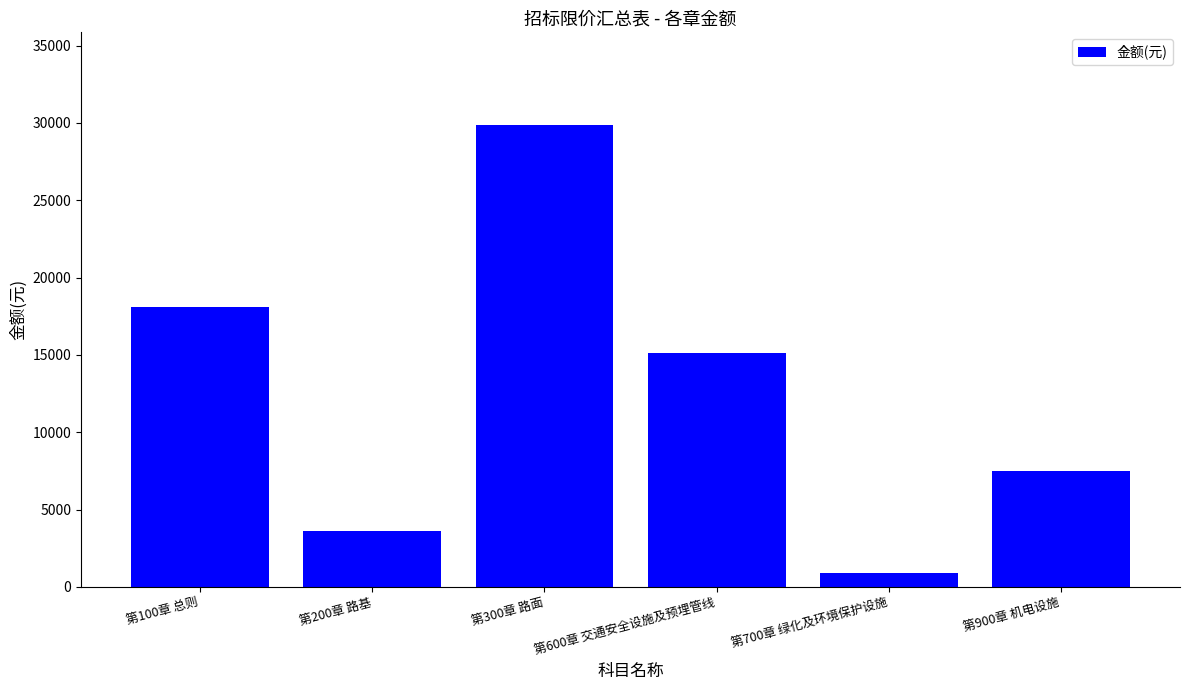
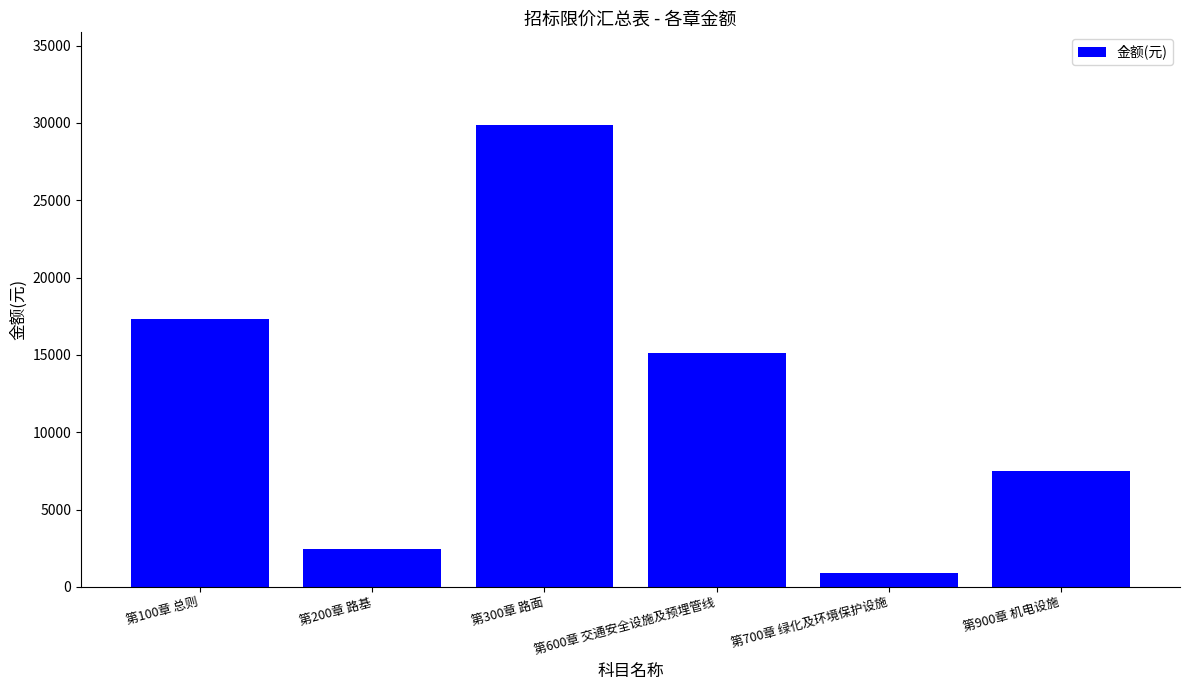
第100章 总则: 18100 -> 17300
第200章 路基: 3600 -> 2400
